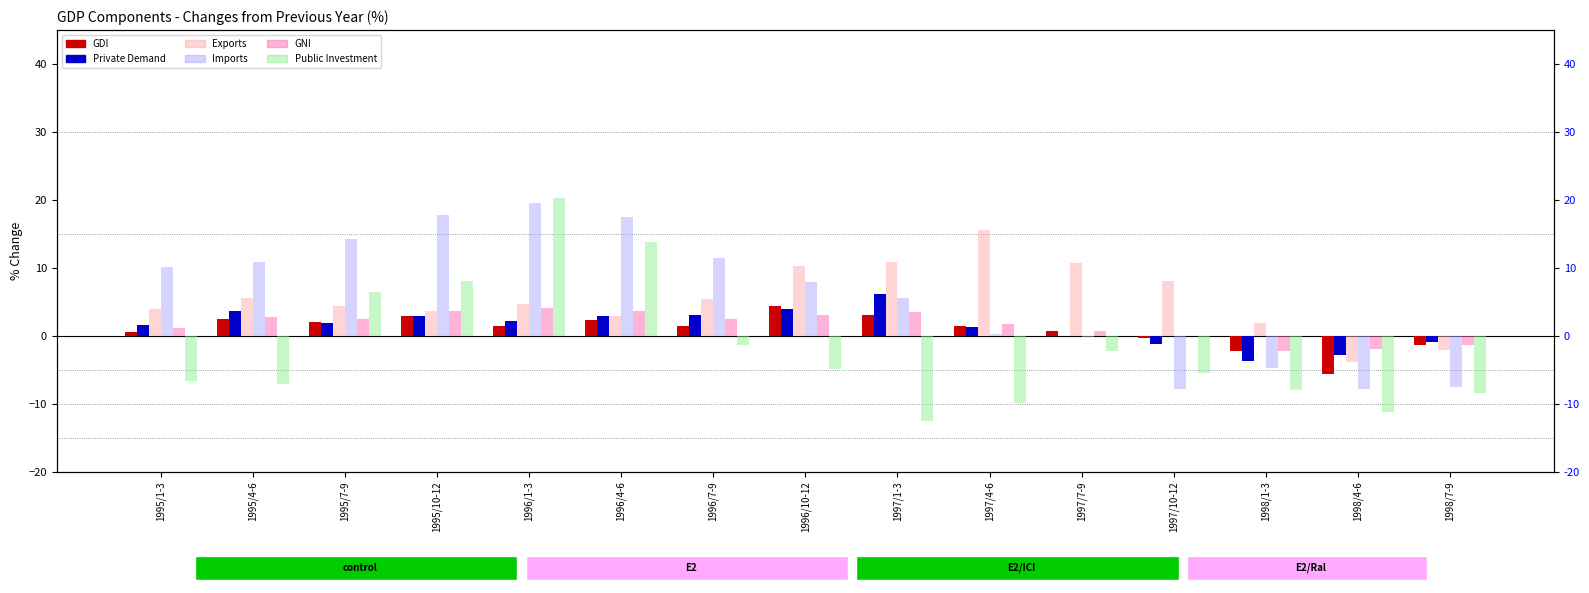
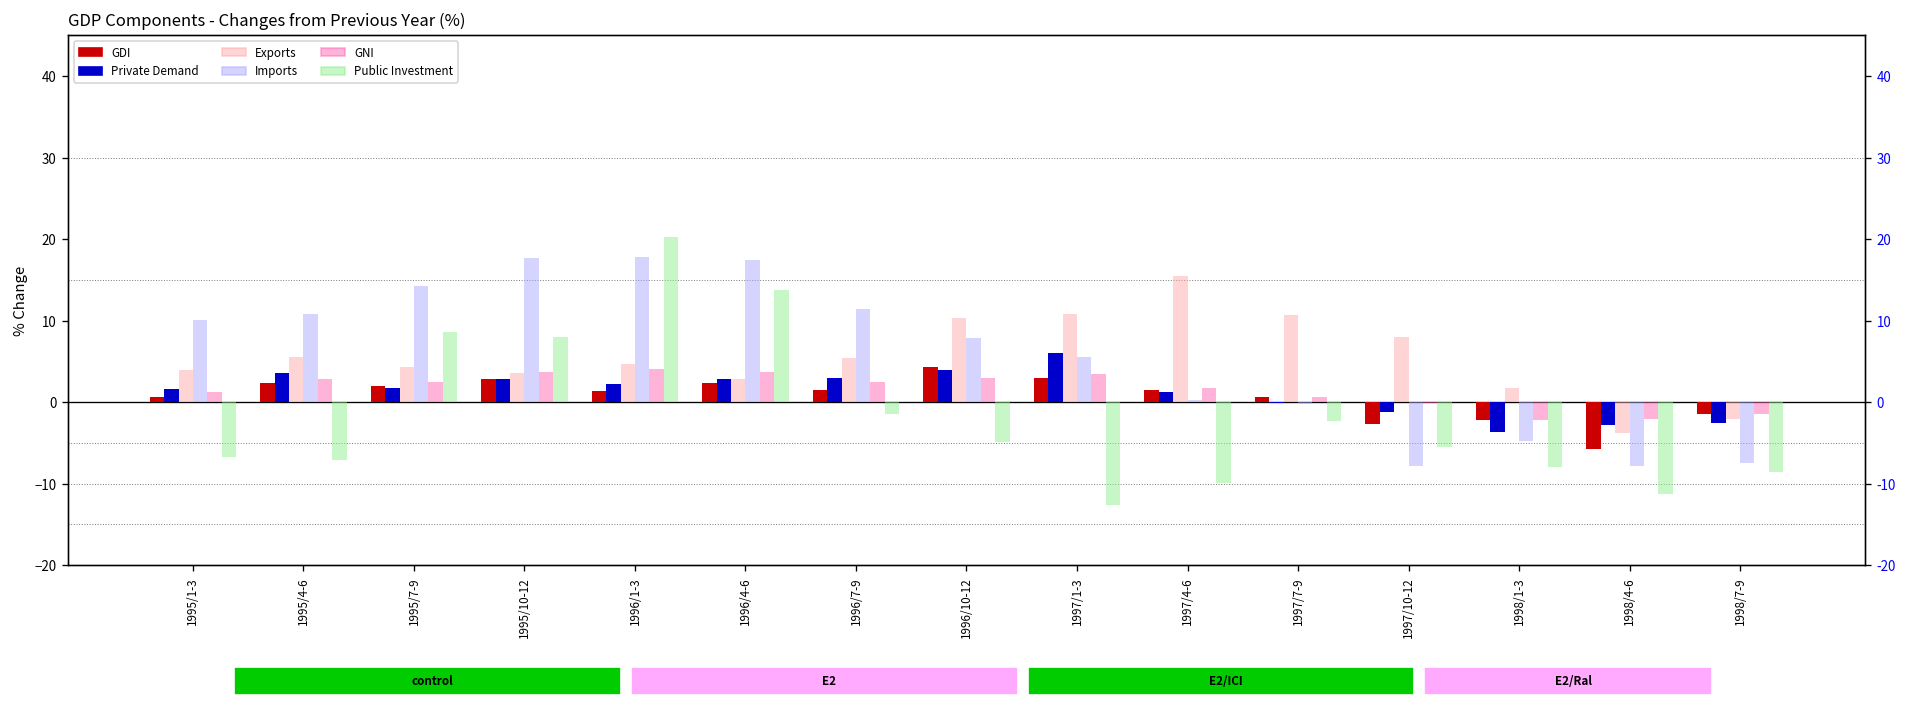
Public Investment, 1995/7-9: 6 -> 9
Imports, 1996/1-3: 20 -> 18
GDI, 1997/10-12: 0 -> -3
Private Demand, 1998/7-9: -1 -> -3
